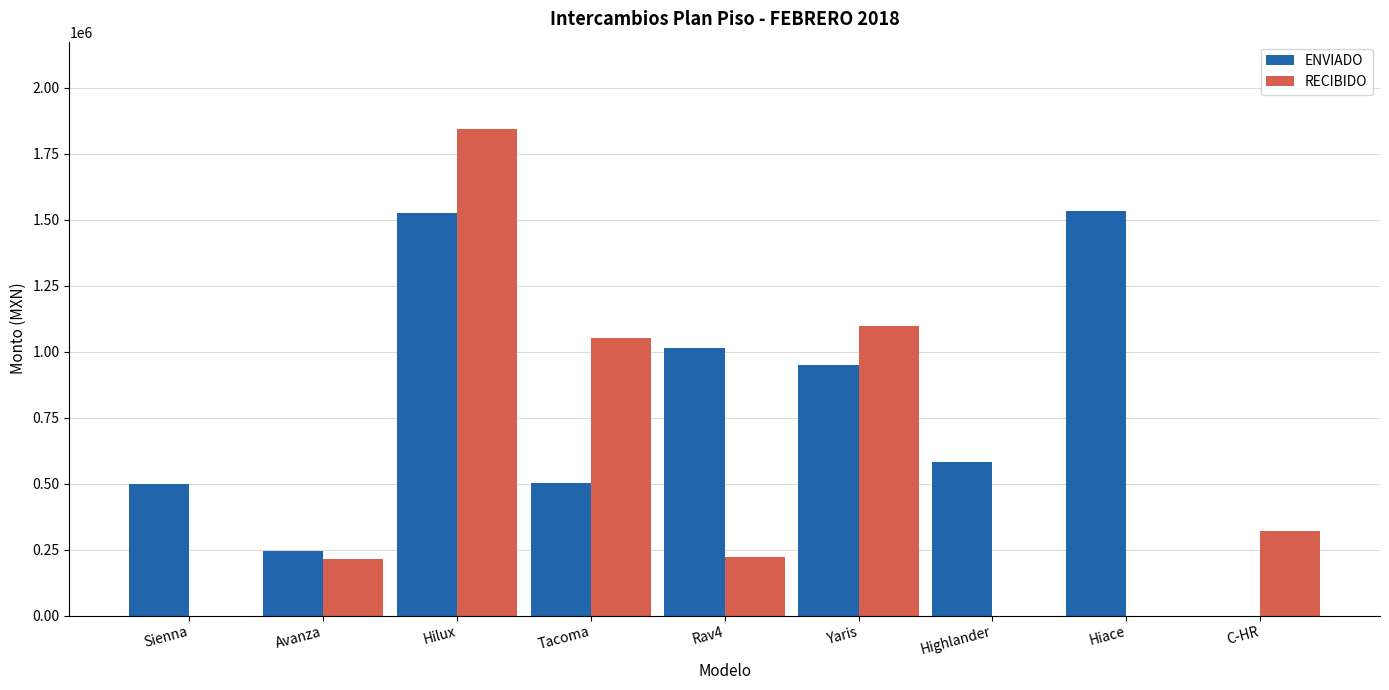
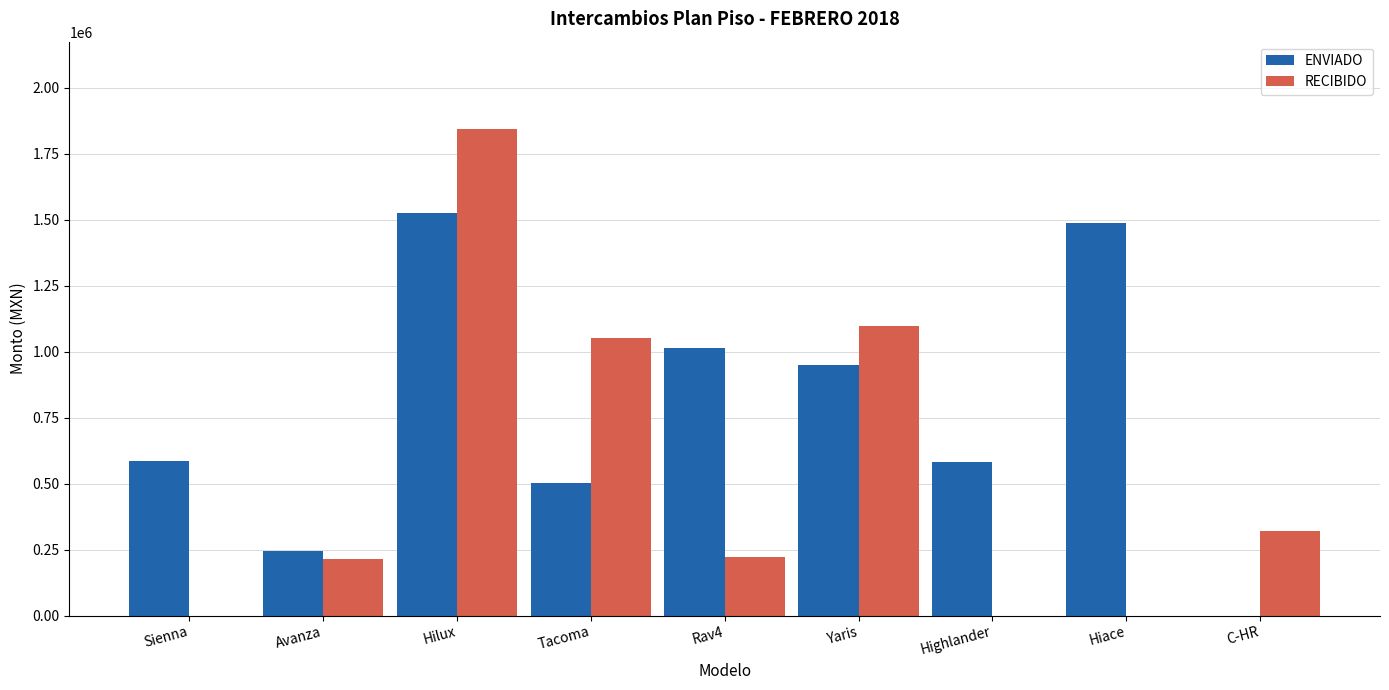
ENVIADO, Sienna: 500000 -> 590000
ENVIADO, Hiace: 1530000 -> 1490000
